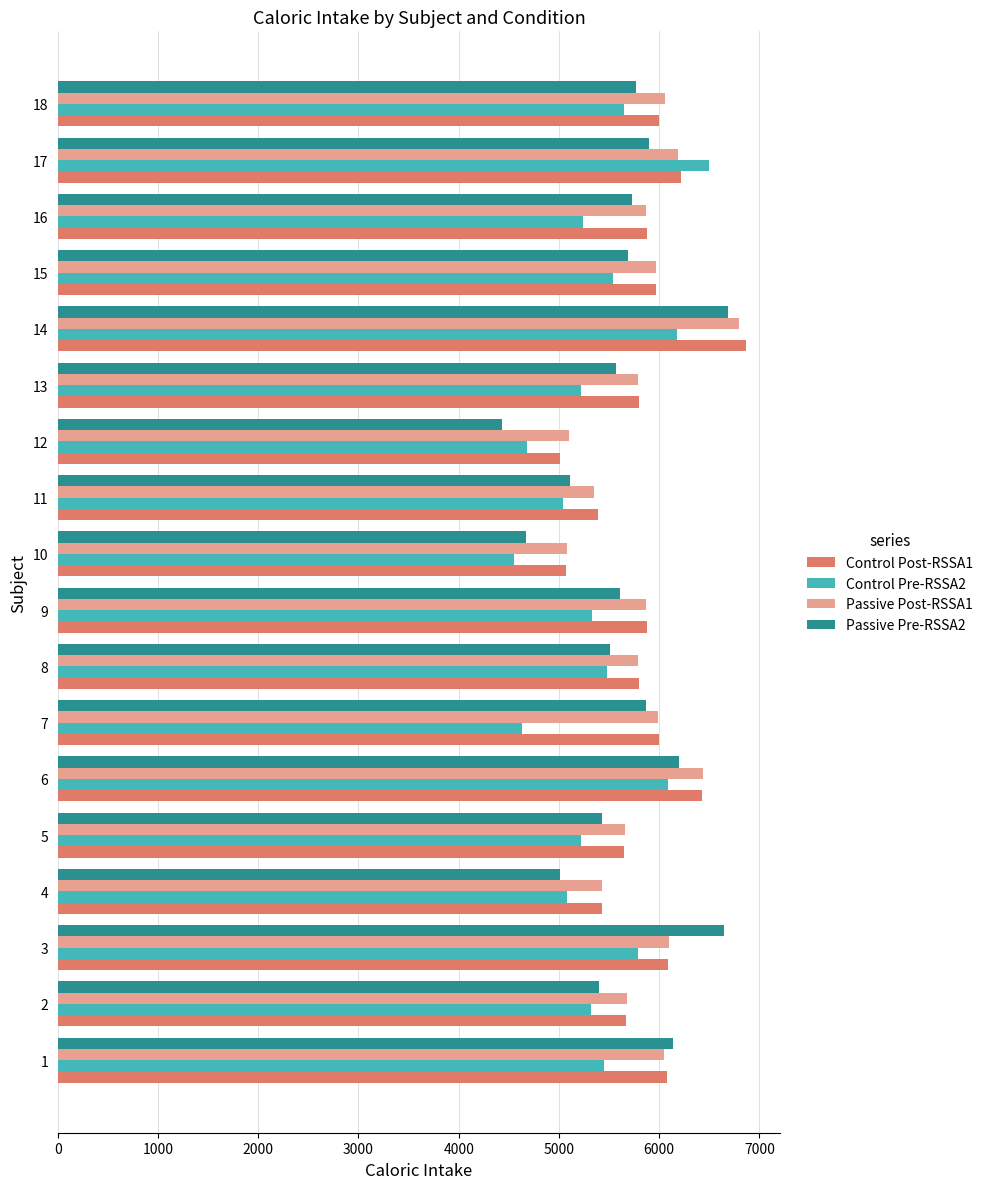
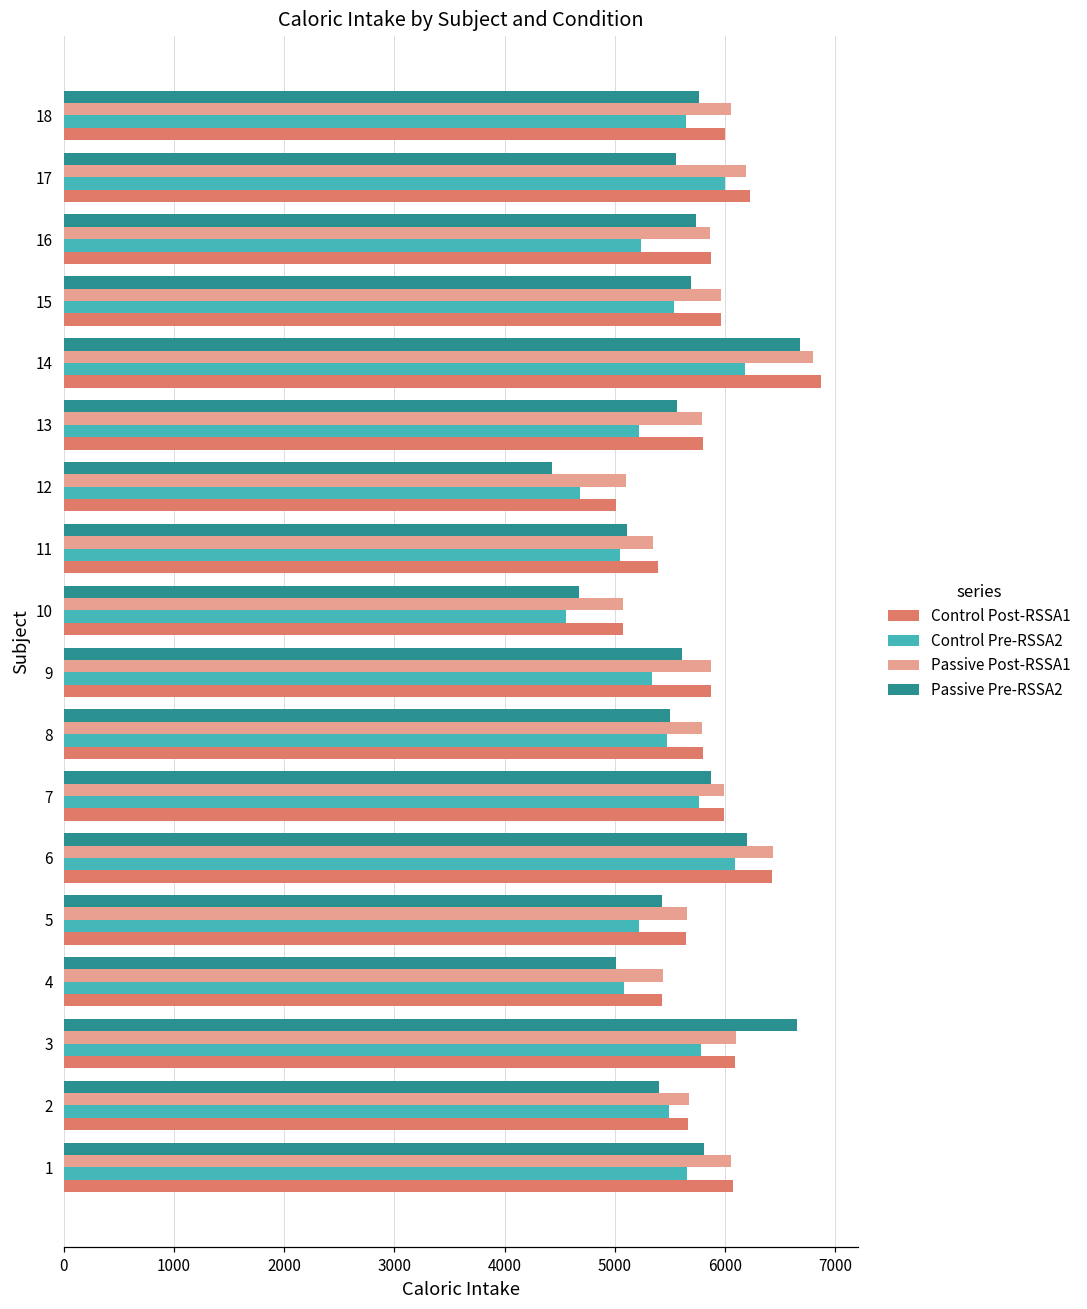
Passive Pre-RSSA2, 17: 5900 -> 5550
Control Pre-RSSA2, 17: 6490 -> 6000
Control Pre-RSSA2, 7: 4630 -> 5770
Control Pre-RSSA2, 2: 5320 -> 5490
Passive Pre-RSSA2, 1: 6140 -> 5810
Control Pre-RSSA2, 1: 5450 -> 5650
